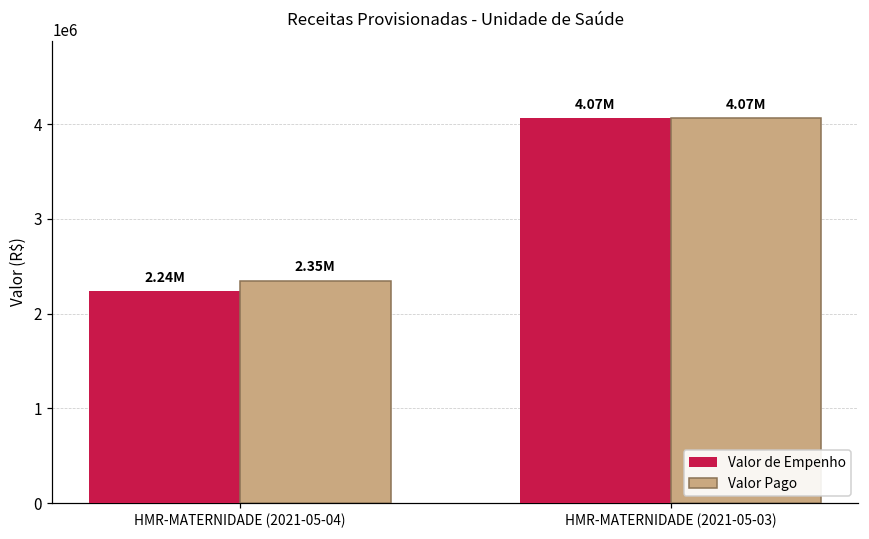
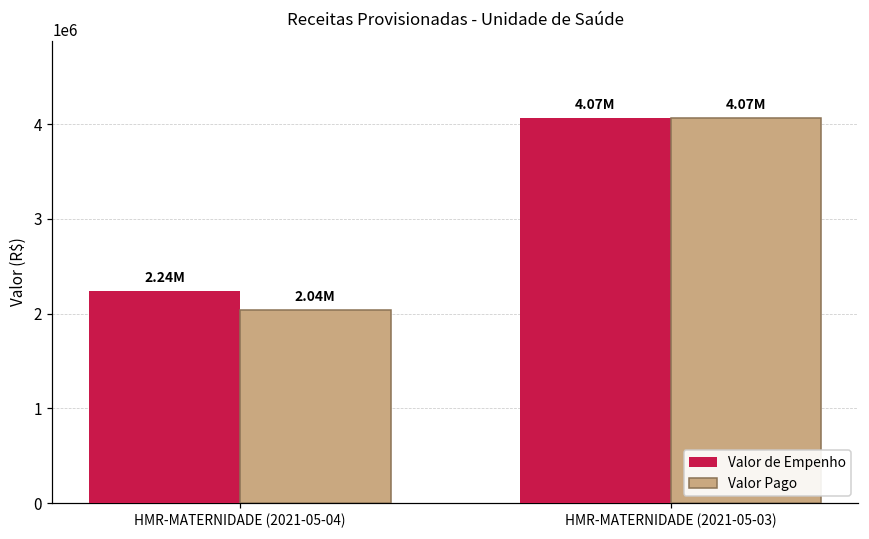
Valor Pago, HMR-MATERNIDADE (2021-05-04): 2.35M -> 2.04M
